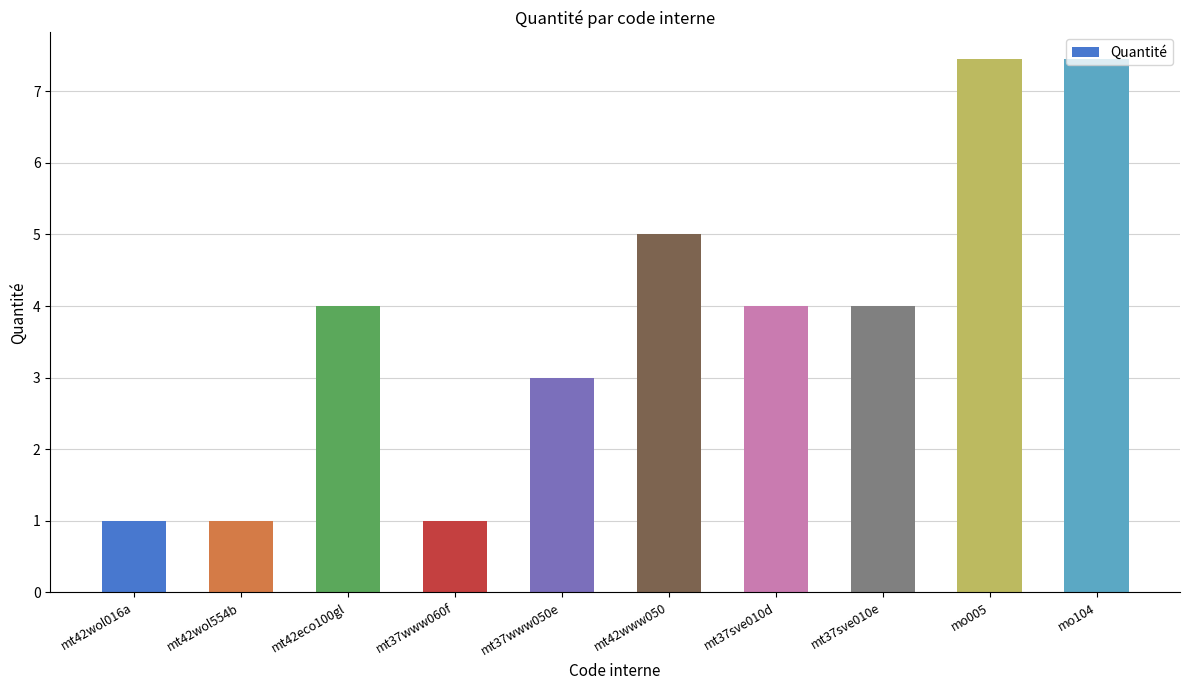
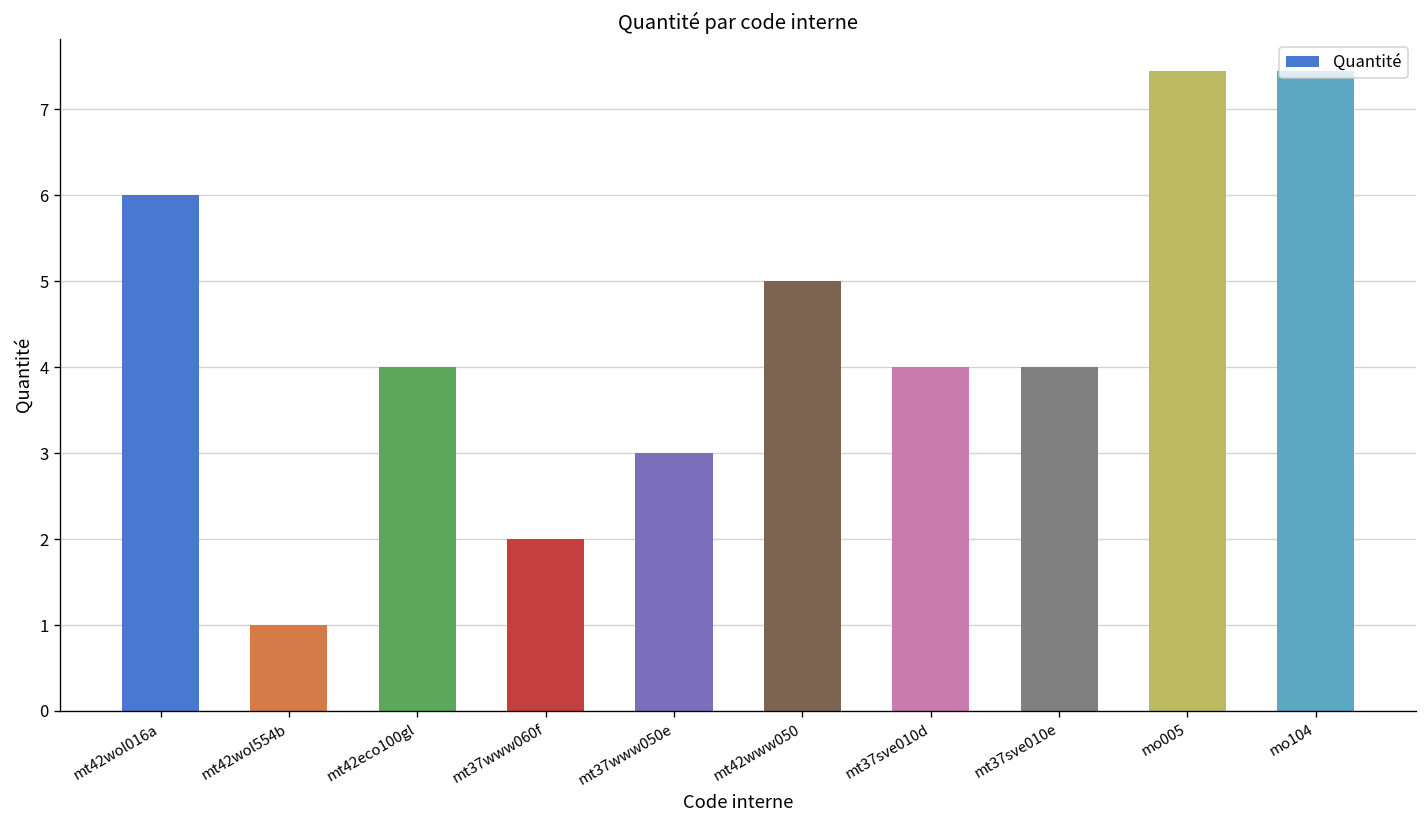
mt42wol016a: 1 -> 6
mt37www060f: 1 -> 2
